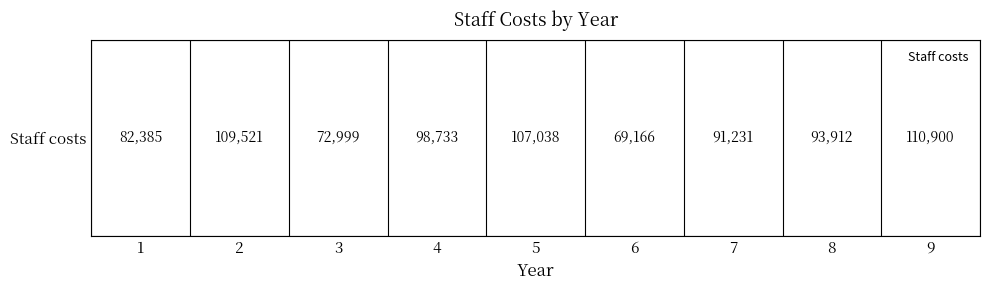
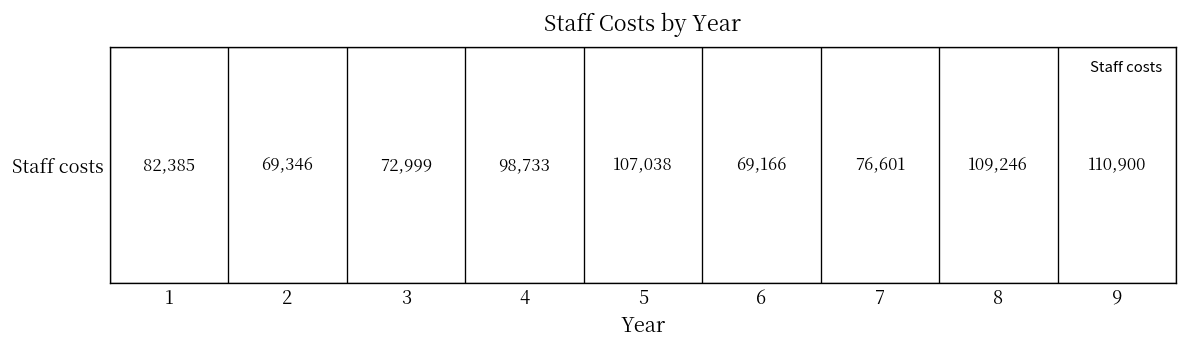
Staff costs, 2: 109,521 -> 69,346
Staff costs, 7: 91,231 -> 76,601
Staff costs, 8: 93,912 -> 109,246
